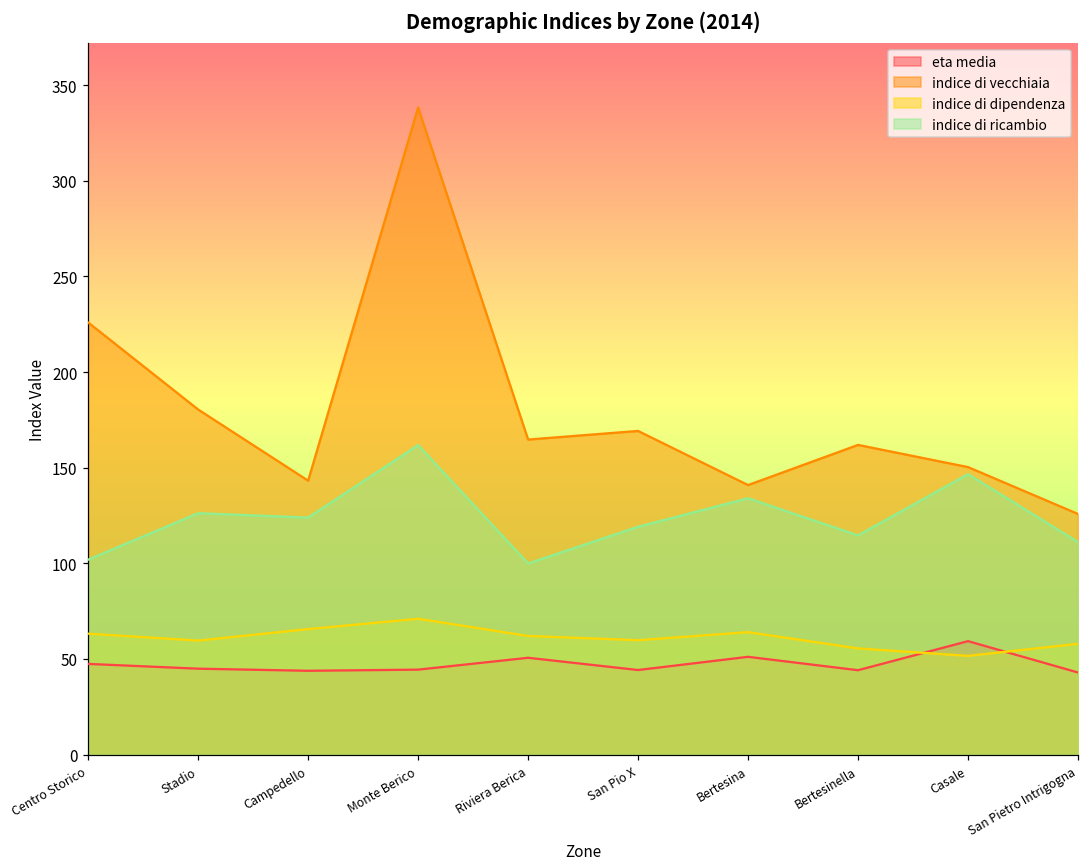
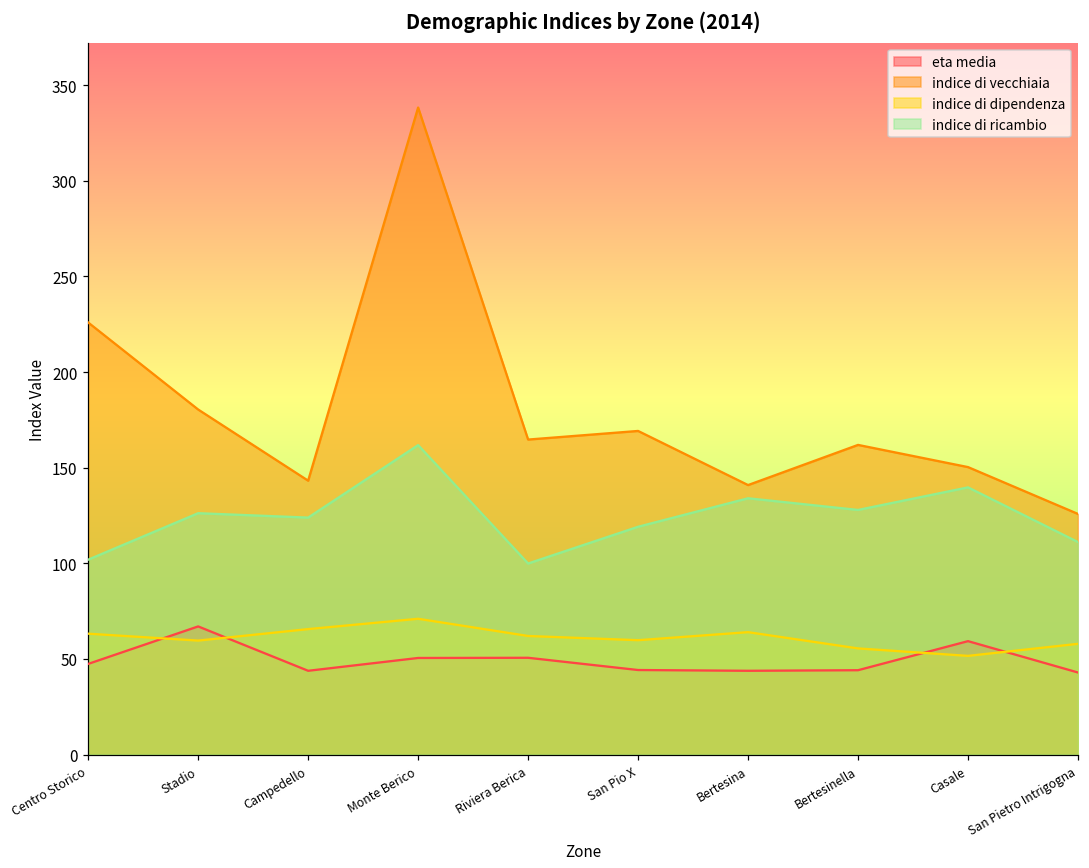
eta media, Stadio: 45 -> 67
eta media, Monte Berico: 44 -> 51
eta media, Bertesina: 51 -> 44
indice di ricambio, Bertesinella: 115 -> 128
indice di ricambio, Casale: 147 -> 140
